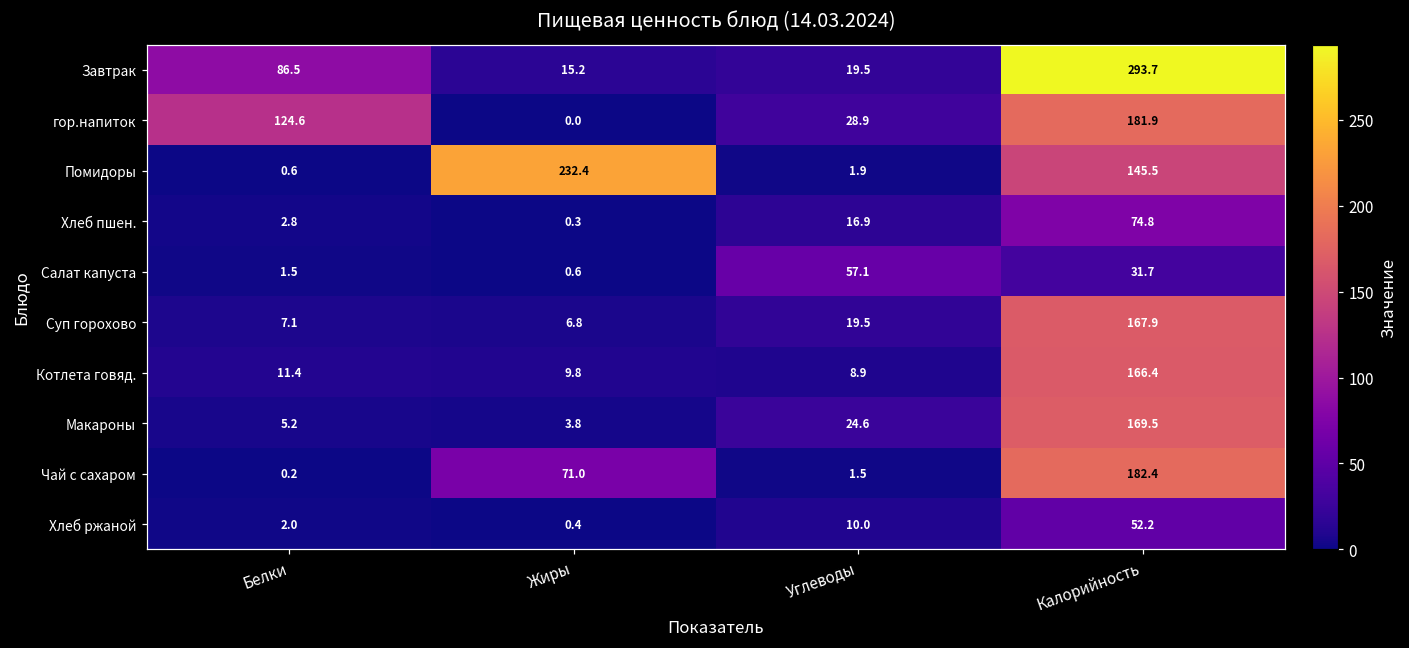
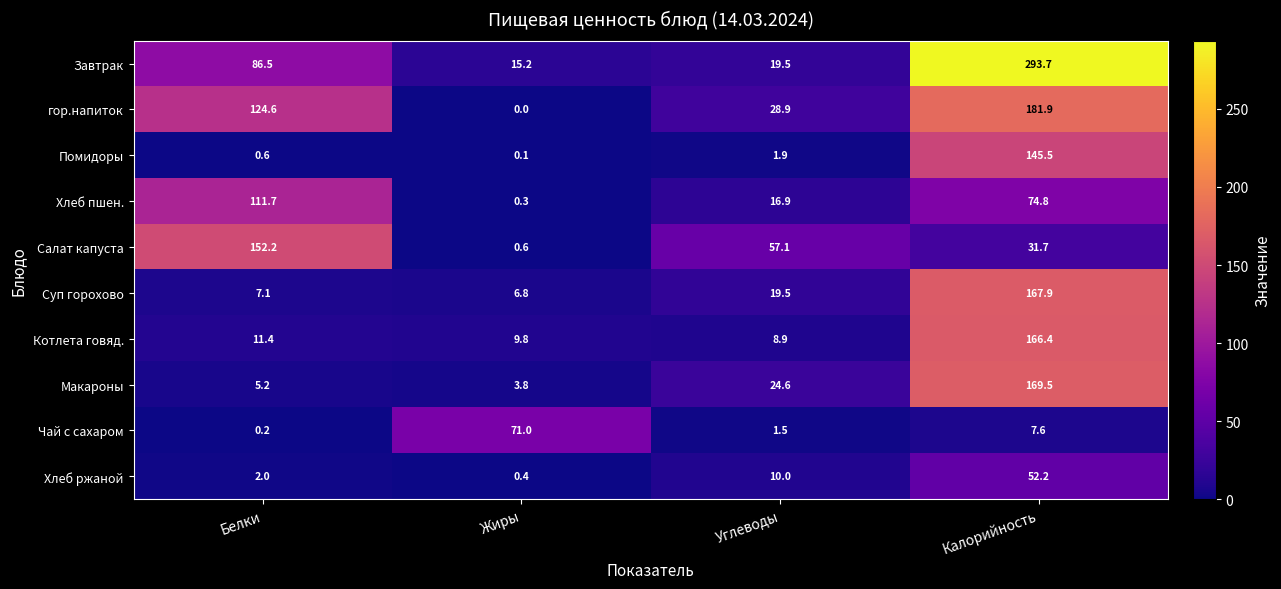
Помидоры, Жиры: 232.4 -> 0.1
Хлеб пшен., Белки: 2.8 -> 111.7
Салат капуста, Белки: 1.5 -> 152.2
Чай с сахаром, Калорийность: 182.4 -> 7.6
